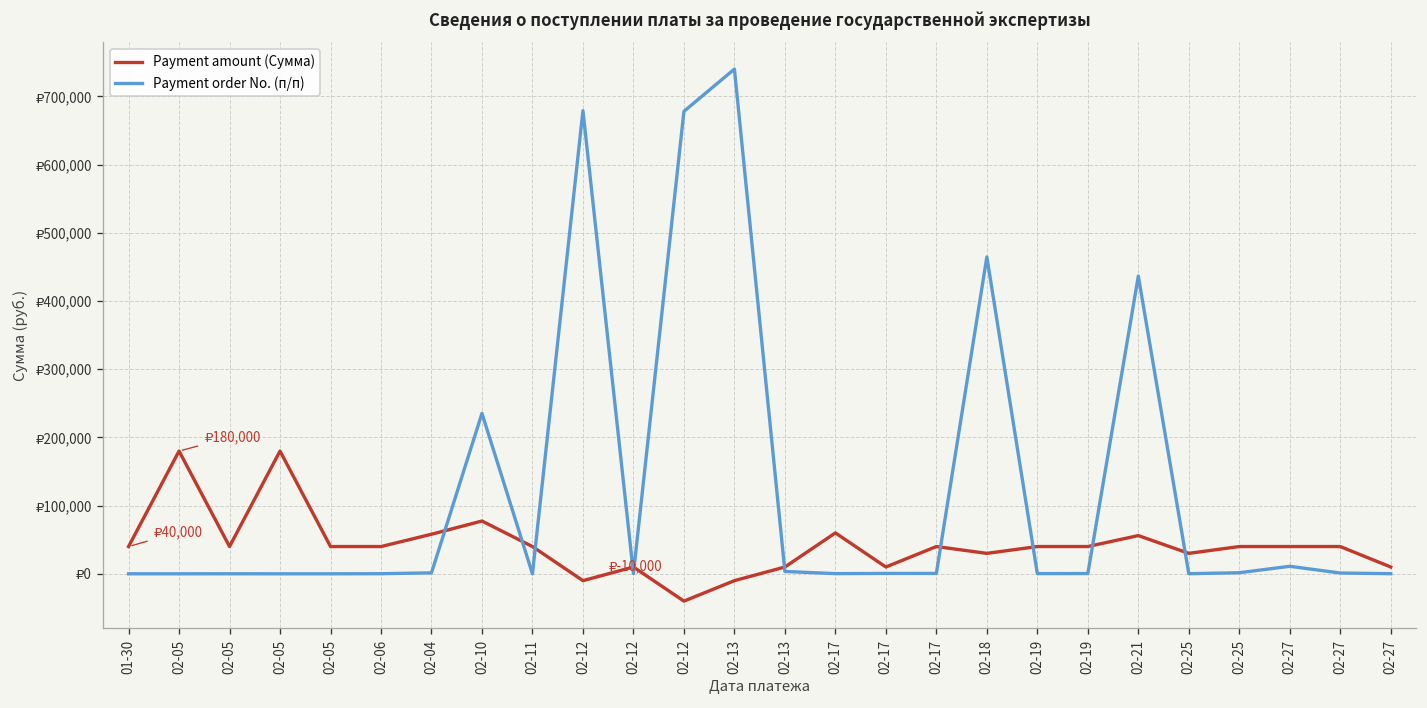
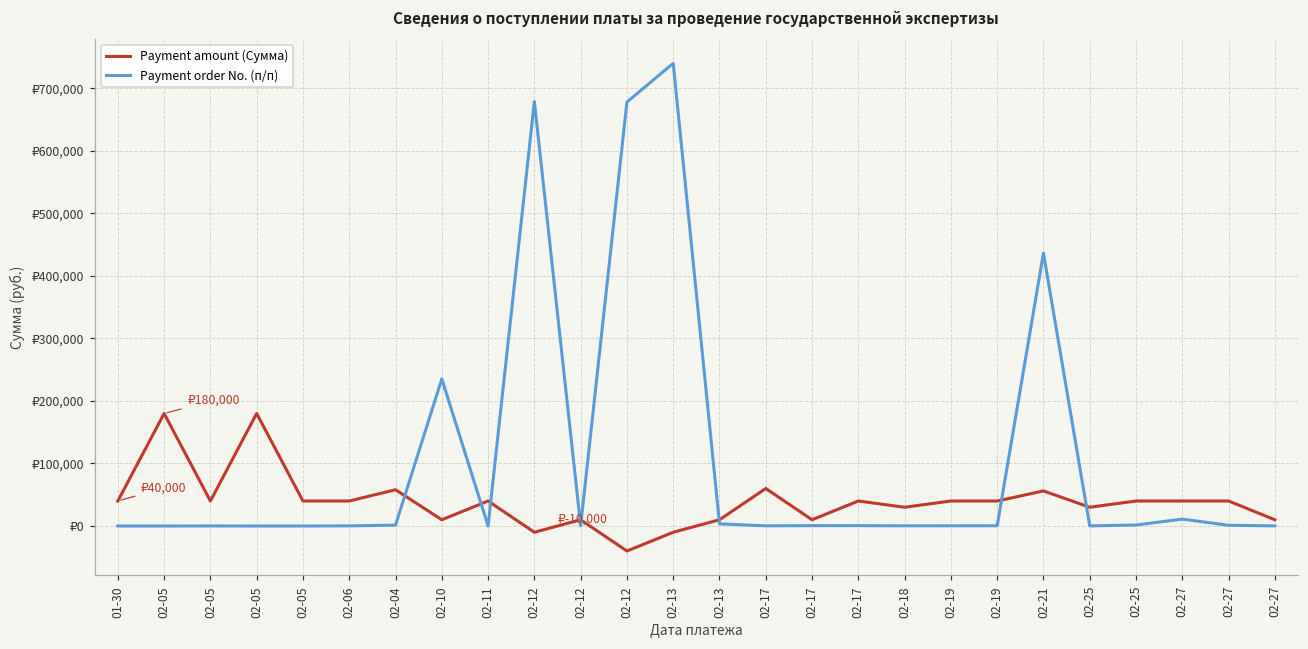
Payment amount (Сумма), 02-10: ₽80,000 -> ₽10,000
Payment order No. (п/п), 02-18: ₽460,000 -> ₽0
